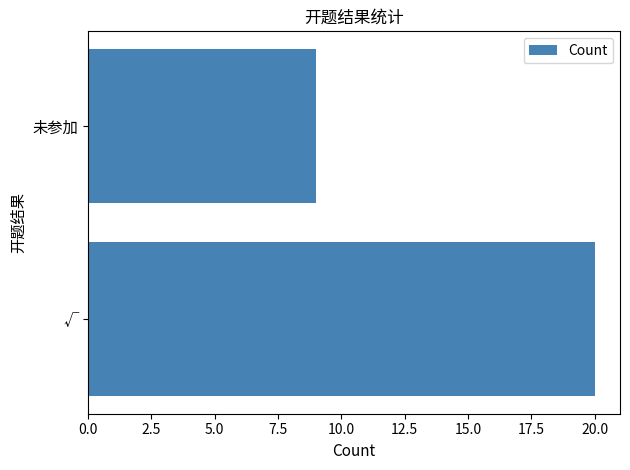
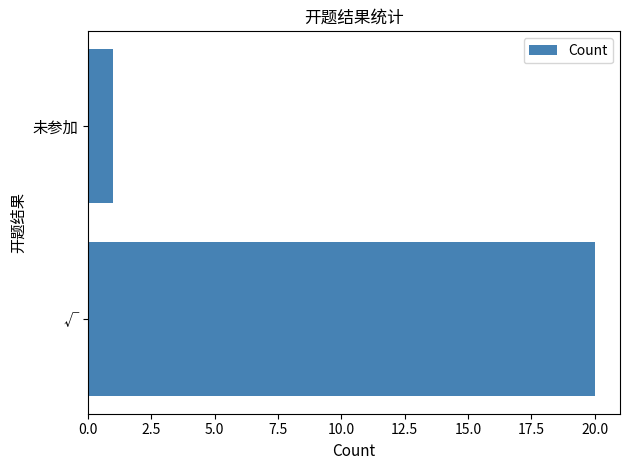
未参加: 9 -> 1
